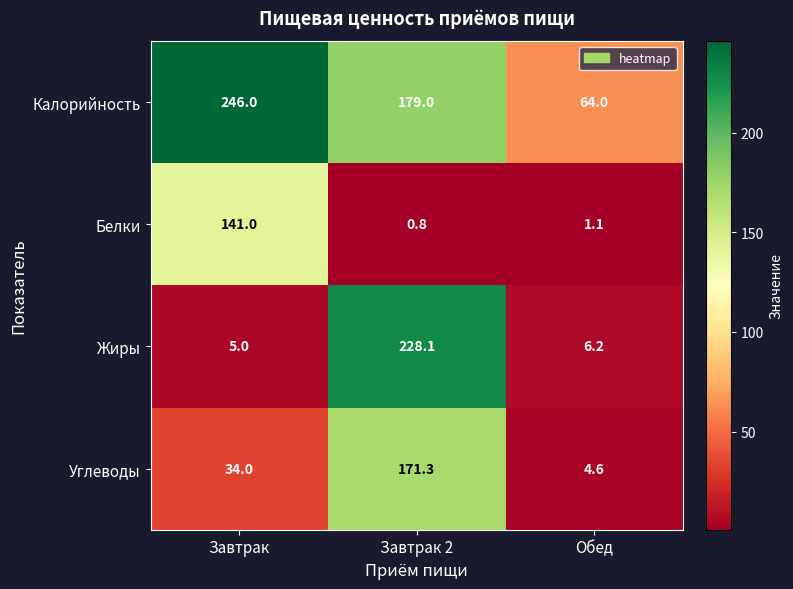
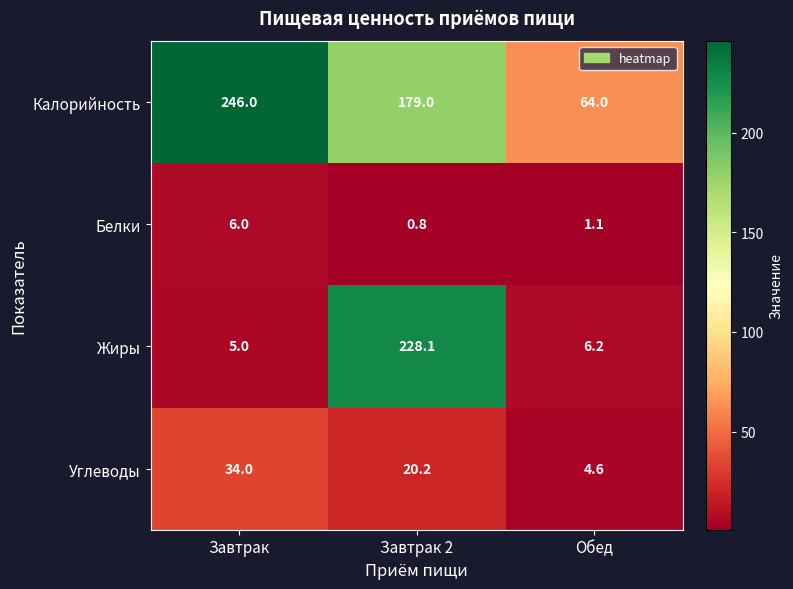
Белки, Завтрак: 141.0 -> 6.0
Углеводы, Завтрак 2: 171.3 -> 20.2
